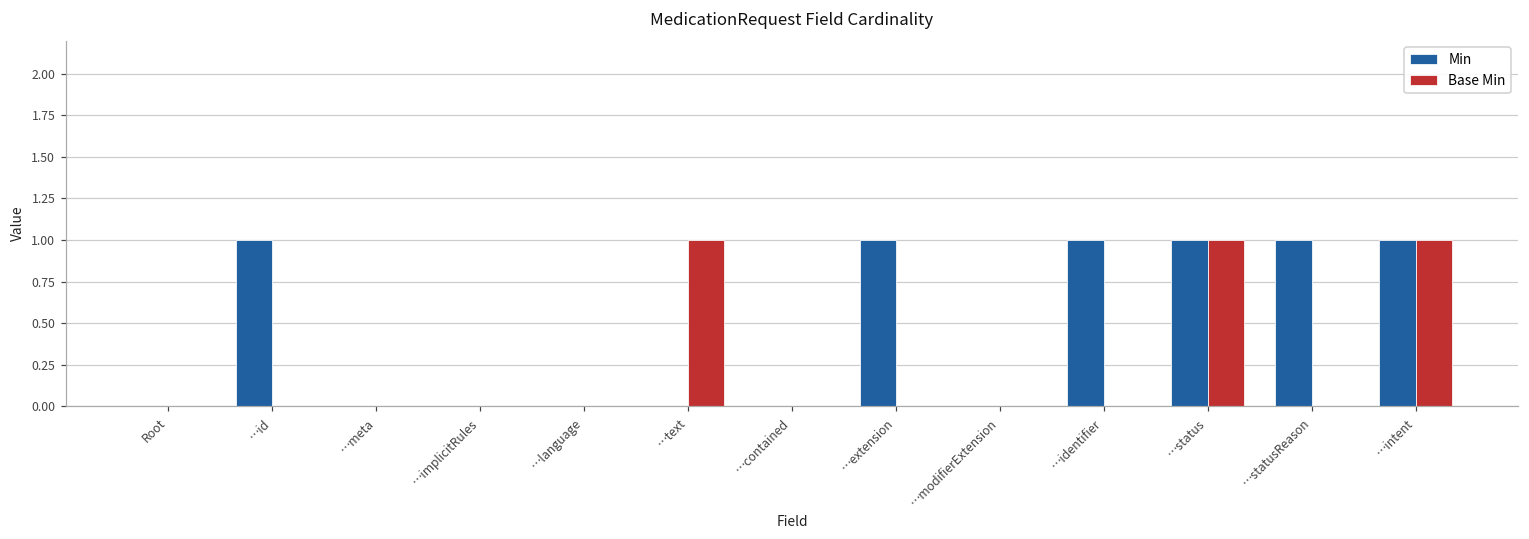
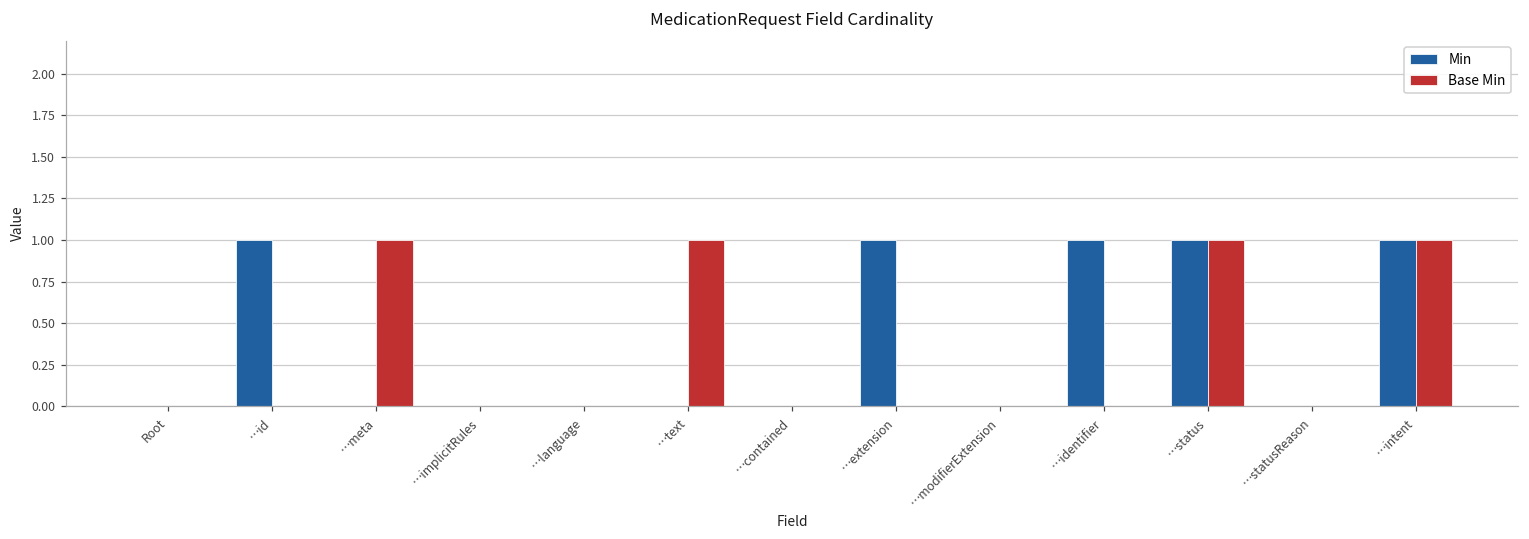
Base Min, …meta: 0 -> 1
Min, …statusReason: 1 -> 0
